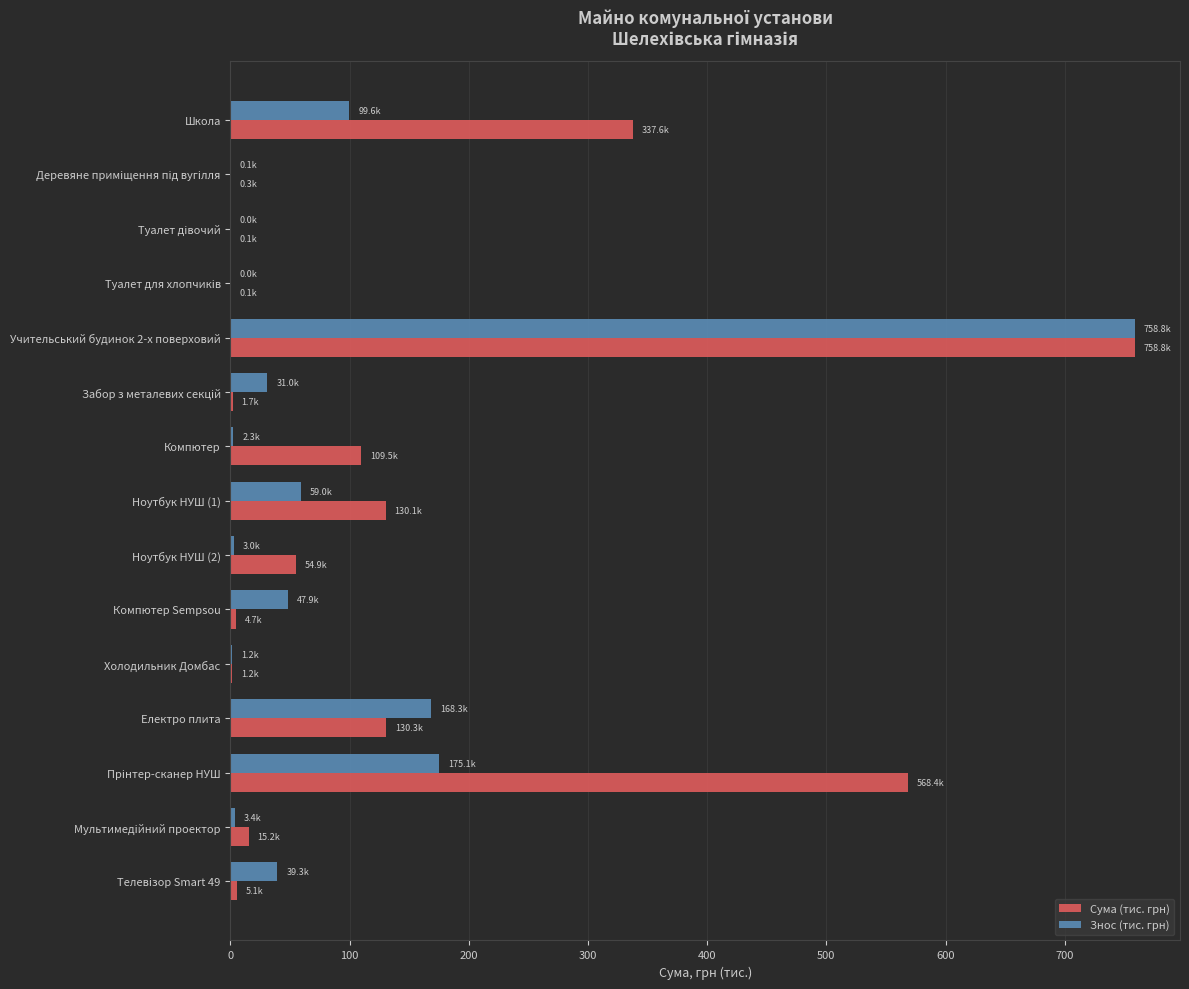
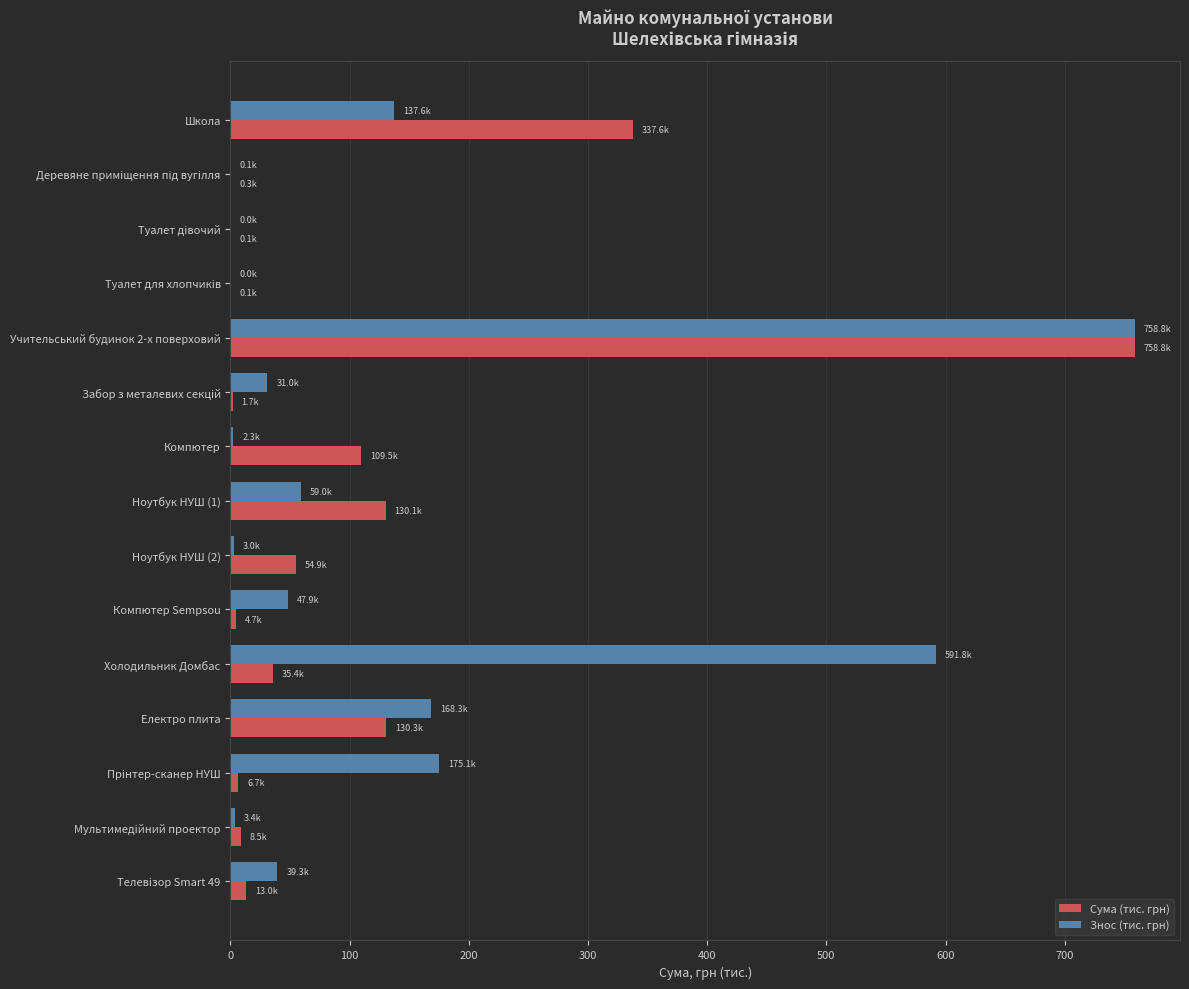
Знос (тис. грн), Школа: 99.6k -> 137.6k
Знос (тис. грн), Холодильник Домбас: 1.2k -> 591.8k
Сума (тис. грн), Холодильник Домбас: 1.2k -> 35.4k
Сума (тис. грн), Прінтер-сканер НУШ: 568.4k -> 6.7k
Сума (тис. грн), Мультимедійний проектор: 15.2k -> 8.5k
Сума (тис. грн), Телевізор Smart 49: 5.1k -> 13.0k
